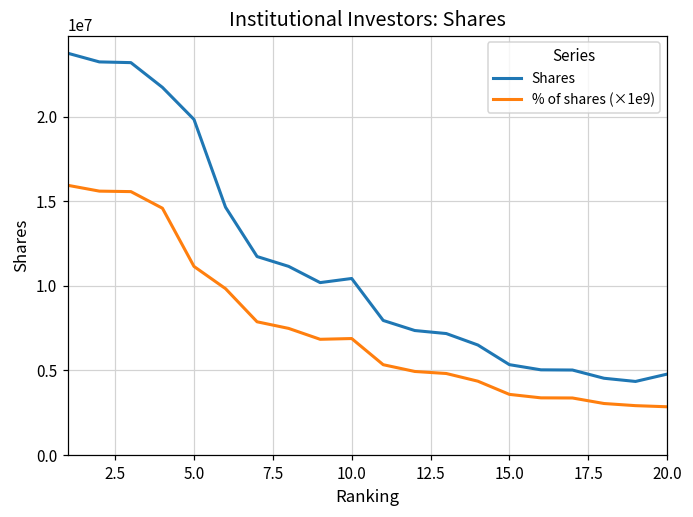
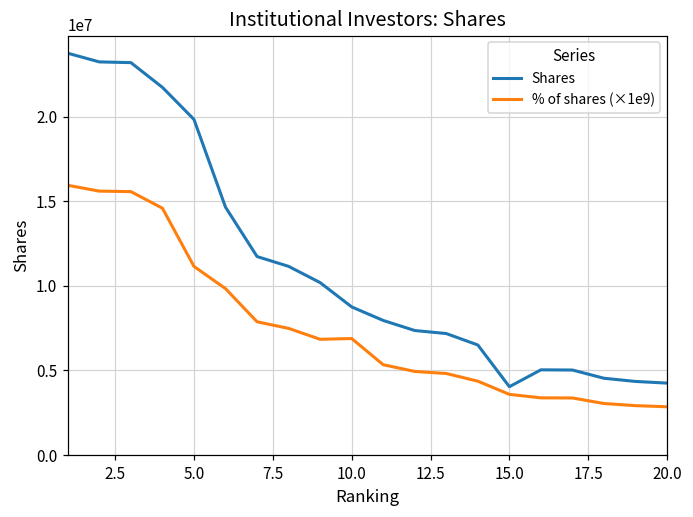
Shares, 10.0: 10400000 -> 8800000
Shares, 15.0: 5300000 -> 4000000
Shares, 20.0: 4800000 -> 4300000
